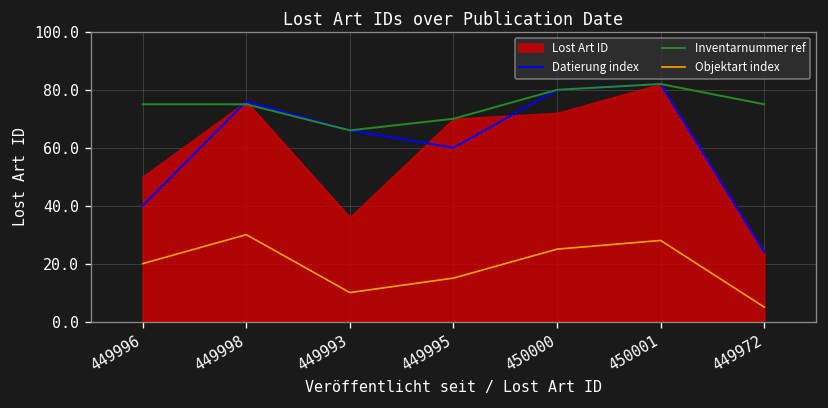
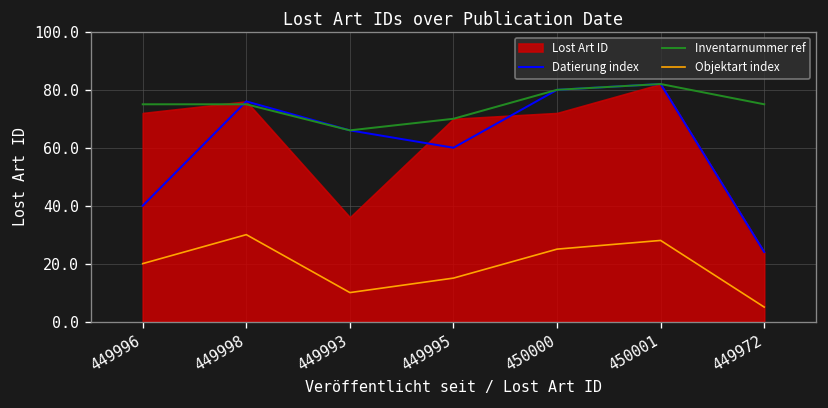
Lost Art ID, 449996: 50 -> 72
